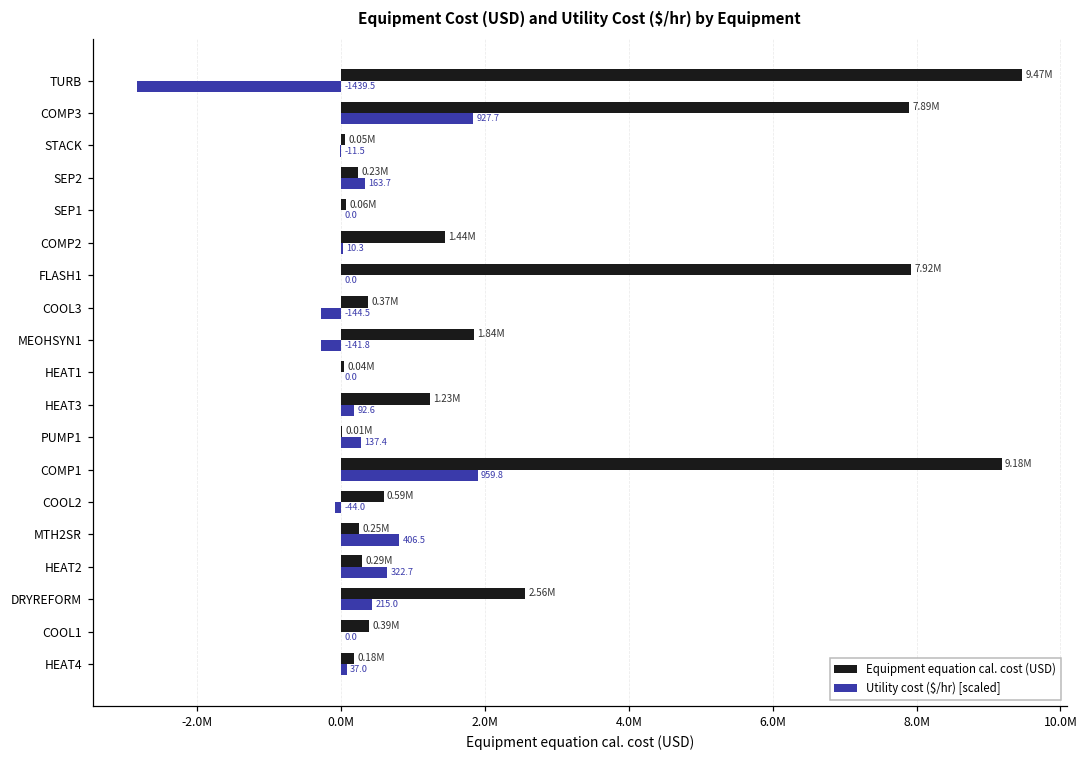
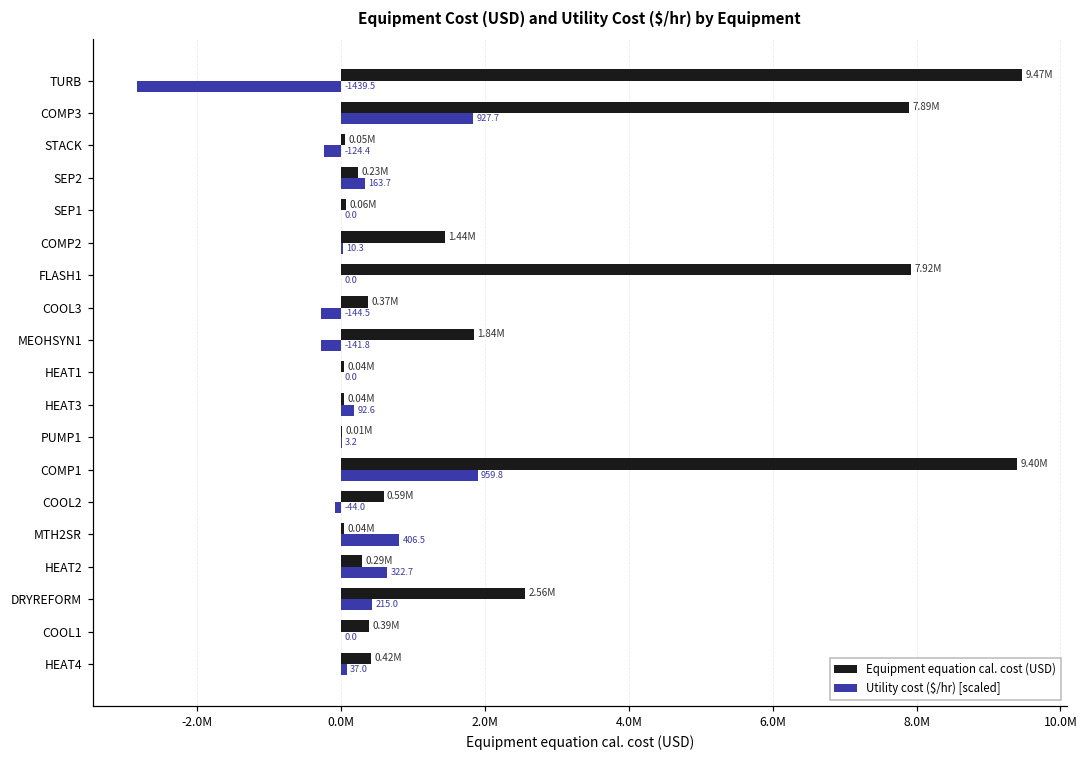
Utility cost ($/hr) [scaled], STACK: -11.5 -> -124.4
Equipment equation cal. cost (USD), HEAT3: 1.23M -> 0.04M
Utility cost ($/hr) [scaled], PUMP1: 137.4 -> 3.2
Equipment equation cal. cost (USD), COMP1: 9.18M -> 9.40M
Equipment equation cal. cost (USD), MTH2SR: 0.25M -> 0.04M
Equipment equation cal. cost (USD), HEAT4: 0.18M -> 0.42M
